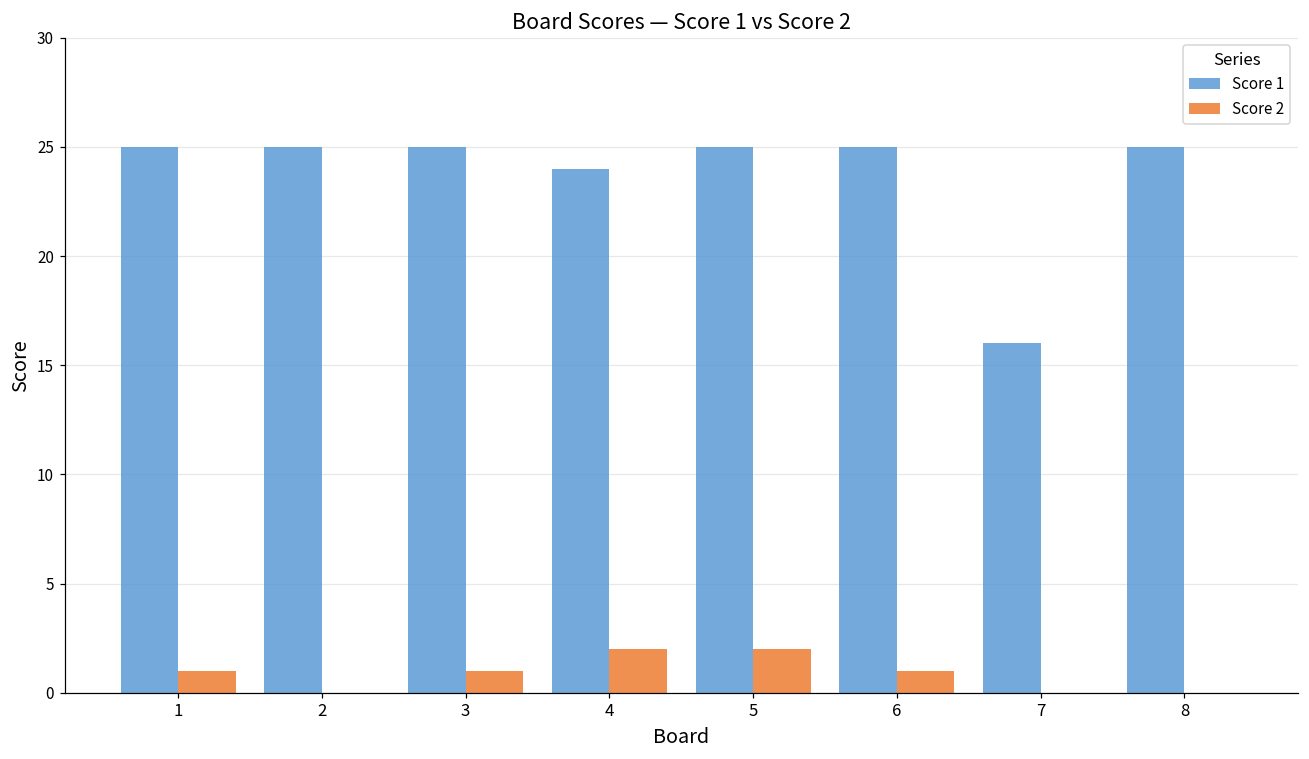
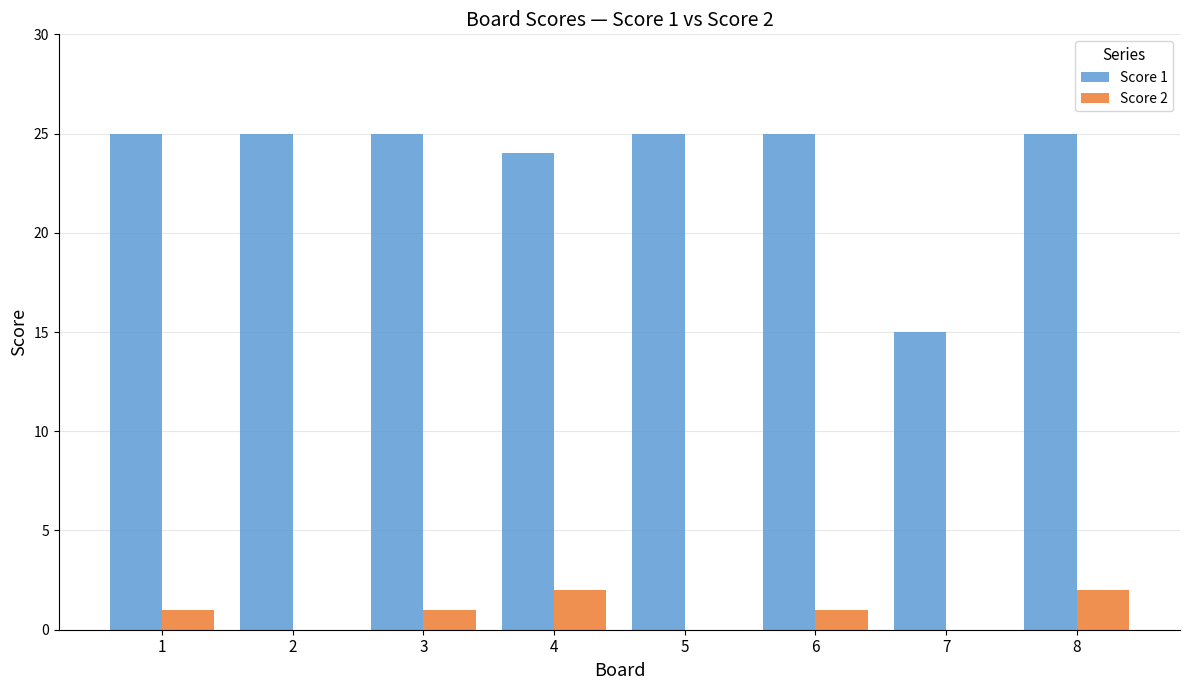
Score 2, 5: 2 -> 0
Score 1, 7: 16 -> 15
Score 2, 8: 0 -> 2
